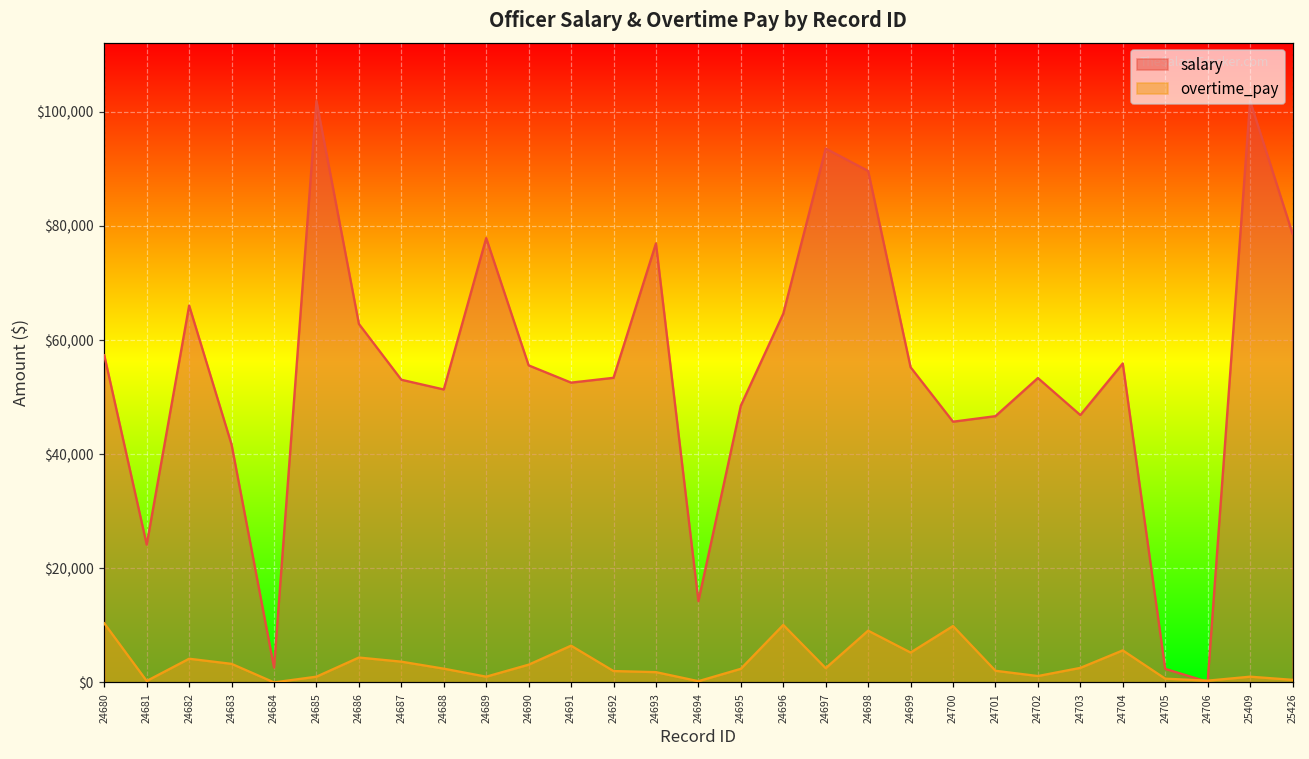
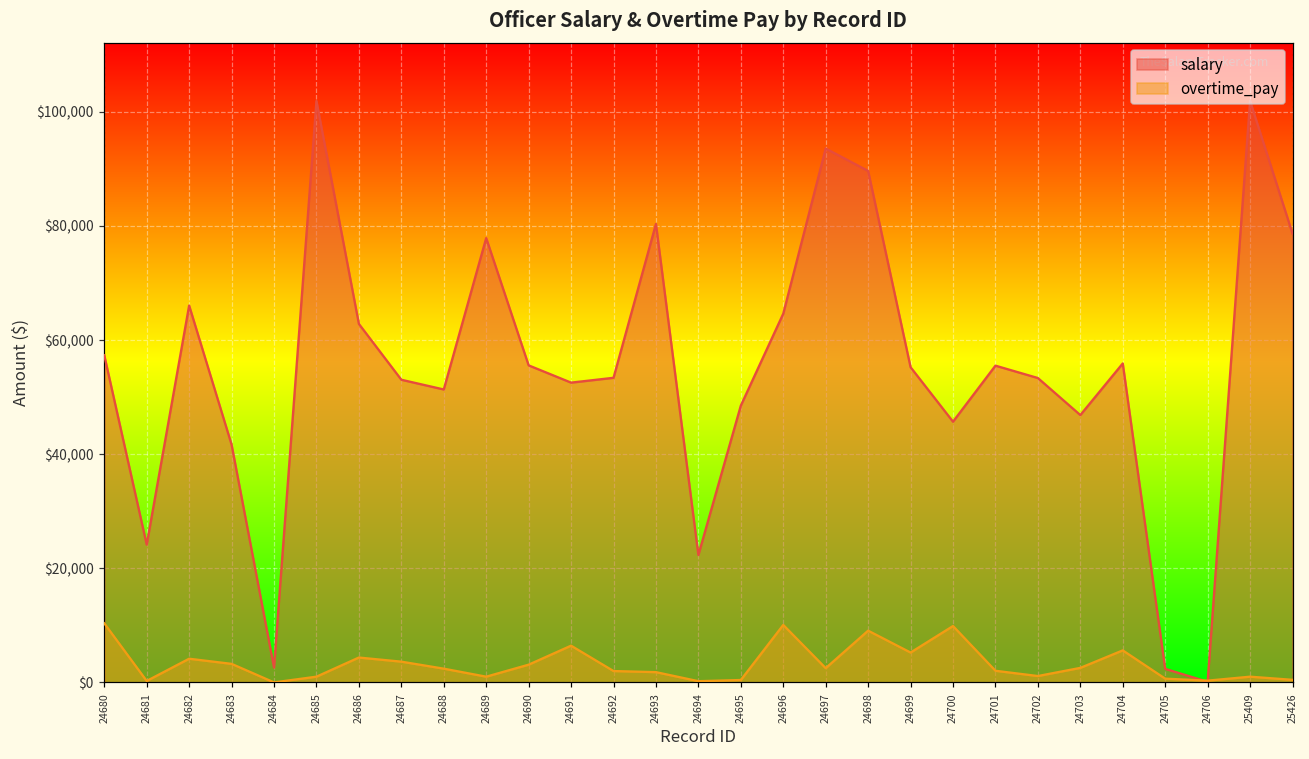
salary, 24693: $77,000 -> $80,000
salary, 24694: $14,000 -> $22,000
overtime_pay, 24695: $2,000 -> $0
salary, 24701: $47,000 -> $56,000
